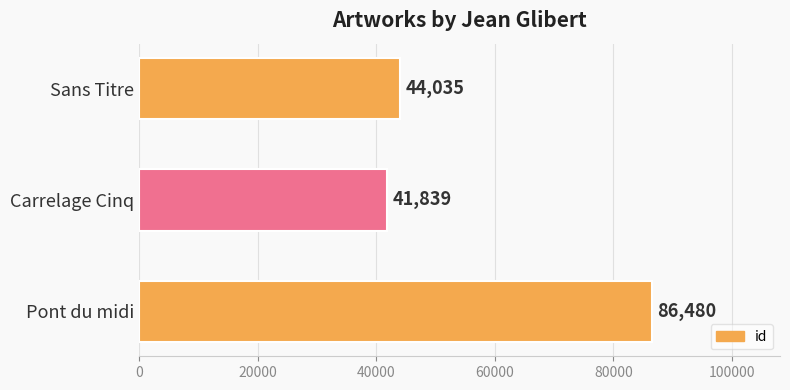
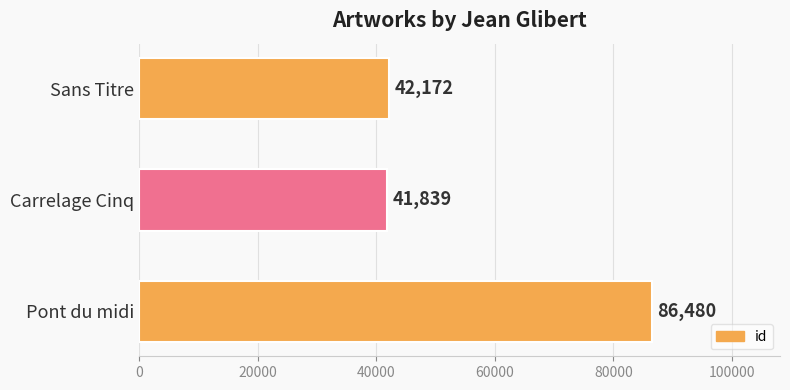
Sans Titre: 44,035 -> 42,172
